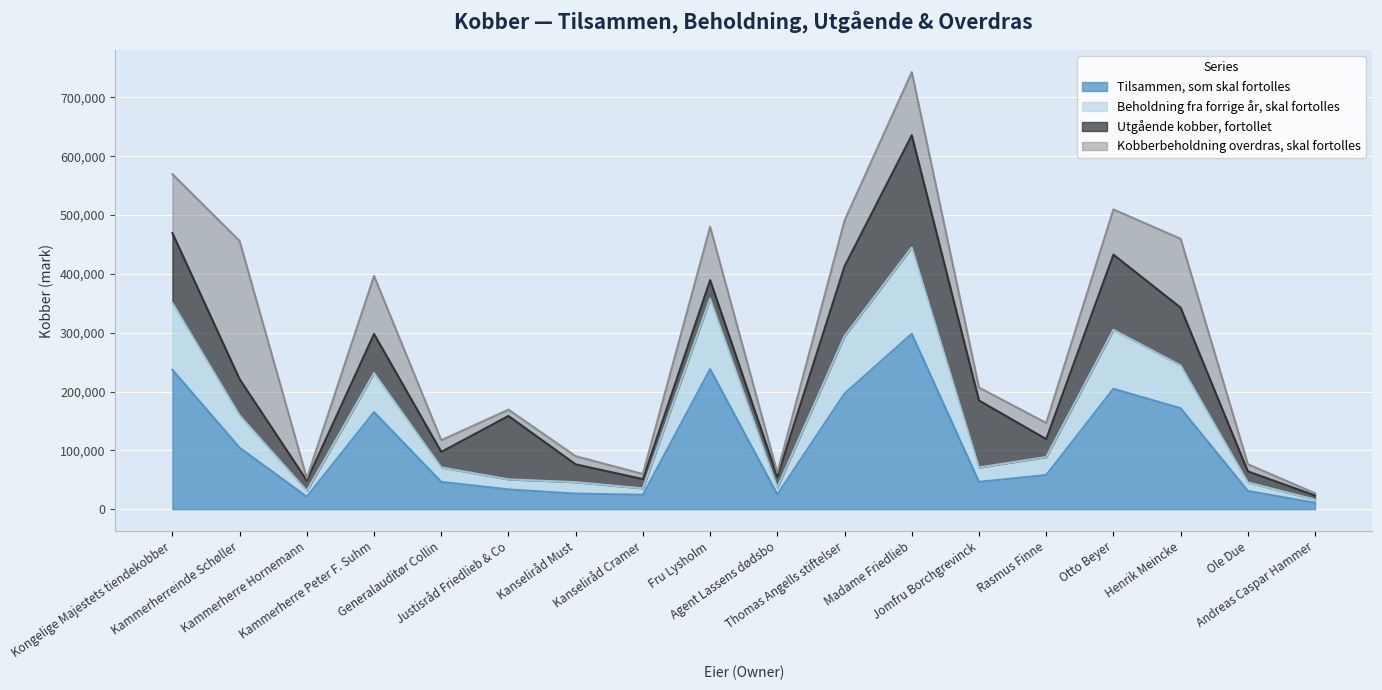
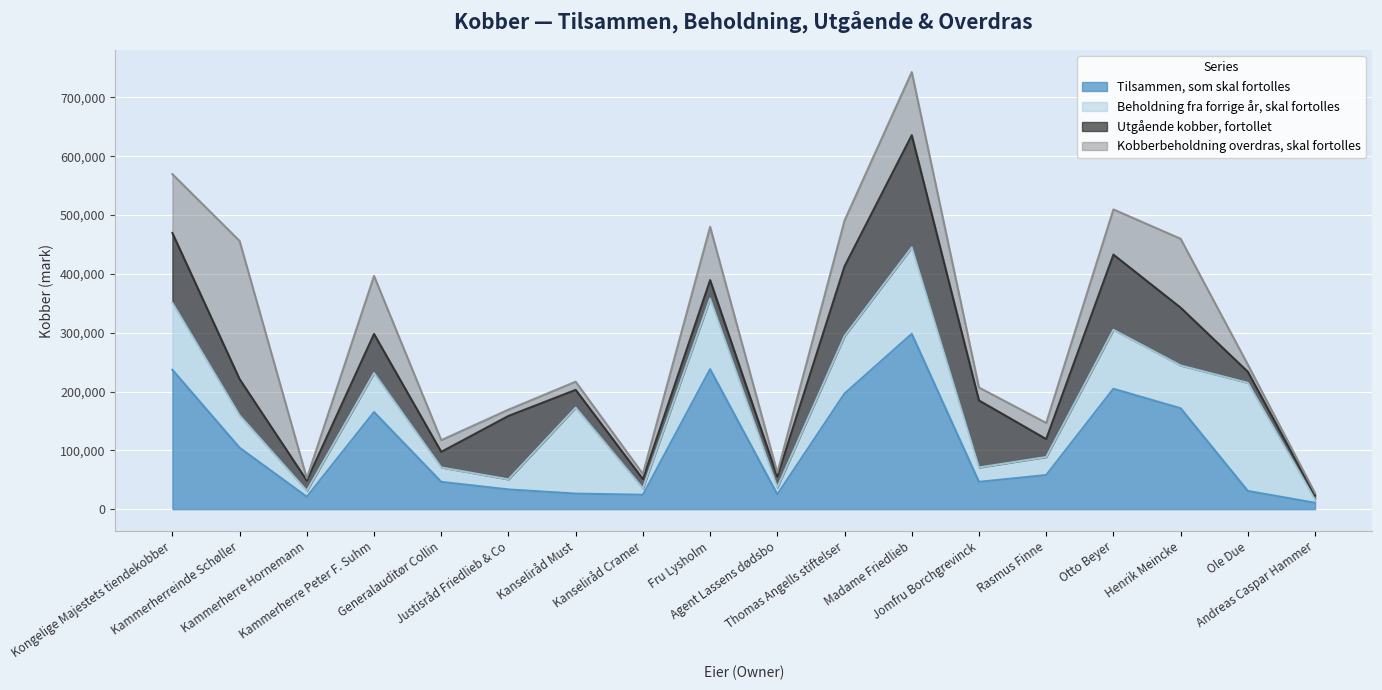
Beholdning fra forrige år, skal fortolles, Kanseliråd Must: 20,000 -> 150,000
Beholdning fra forrige år, skal fortolles, Ole Due: 10,000 -> 180,000
